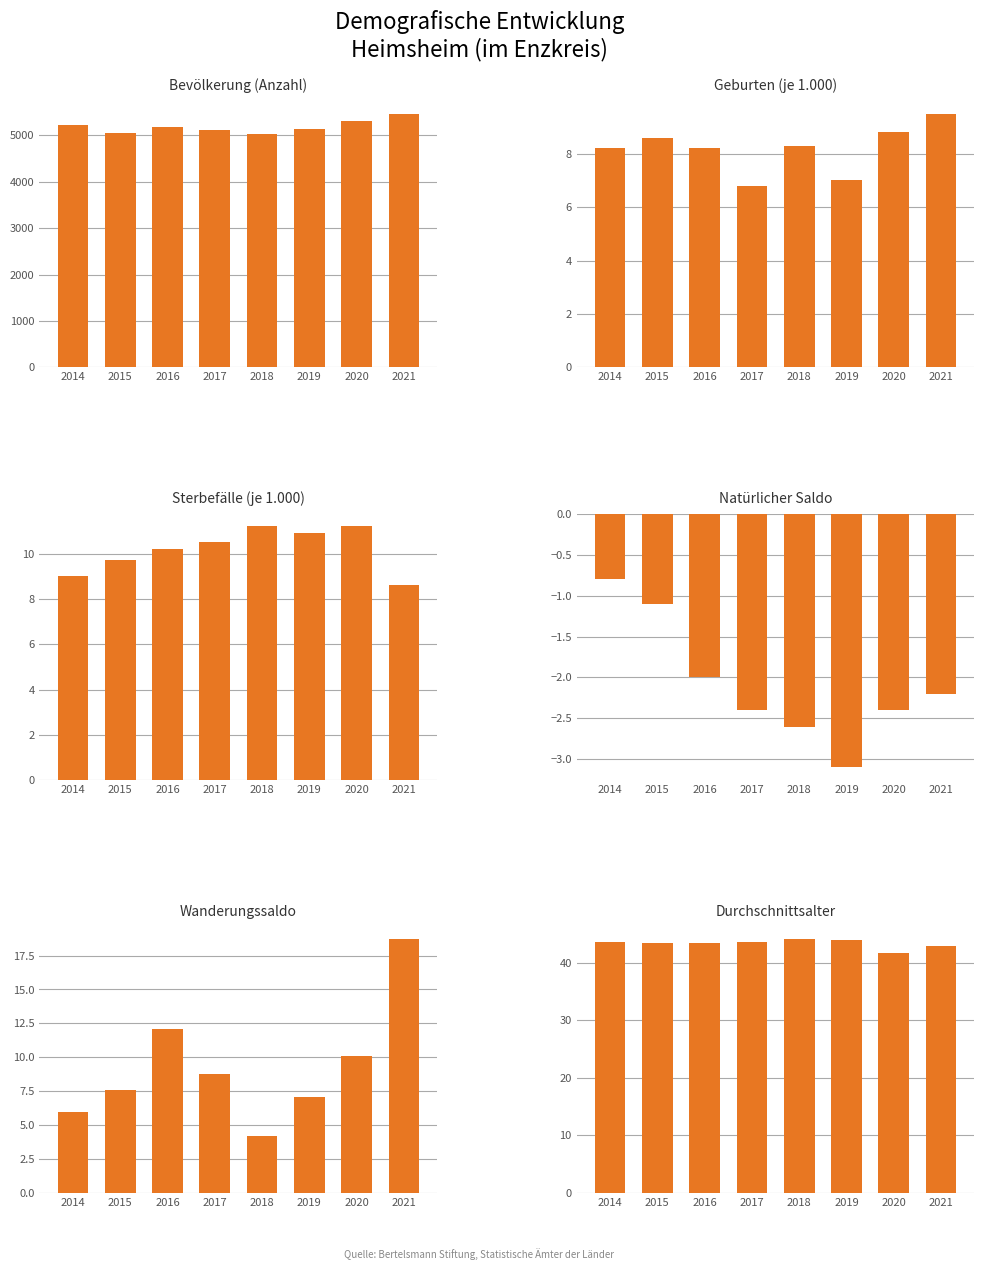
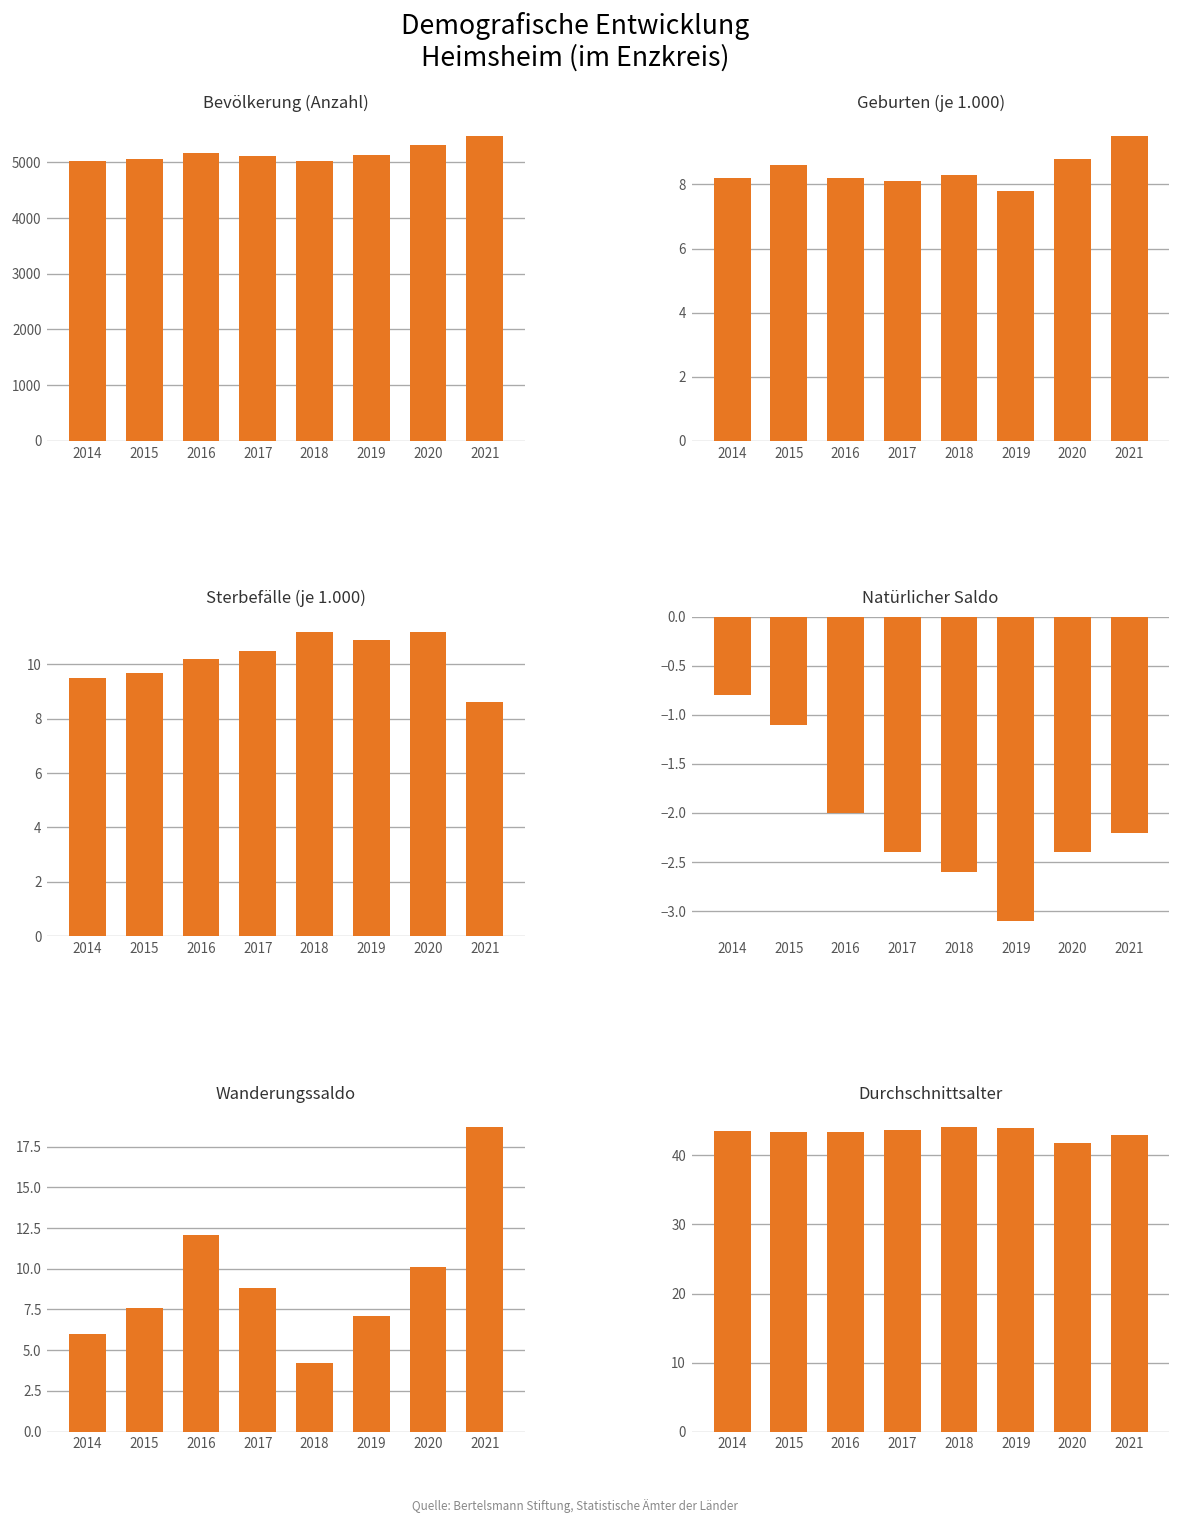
Bevölkerung (Anzahl), 2014: 5200 -> 5000
Geburten (je 1.000), 2017: 6.8 -> 8.1
Geburten (je 1.000), 2019: 7.0 -> 7.8
Sterbefälle (je 1.000), 2014: 9.0 -> 9.5
